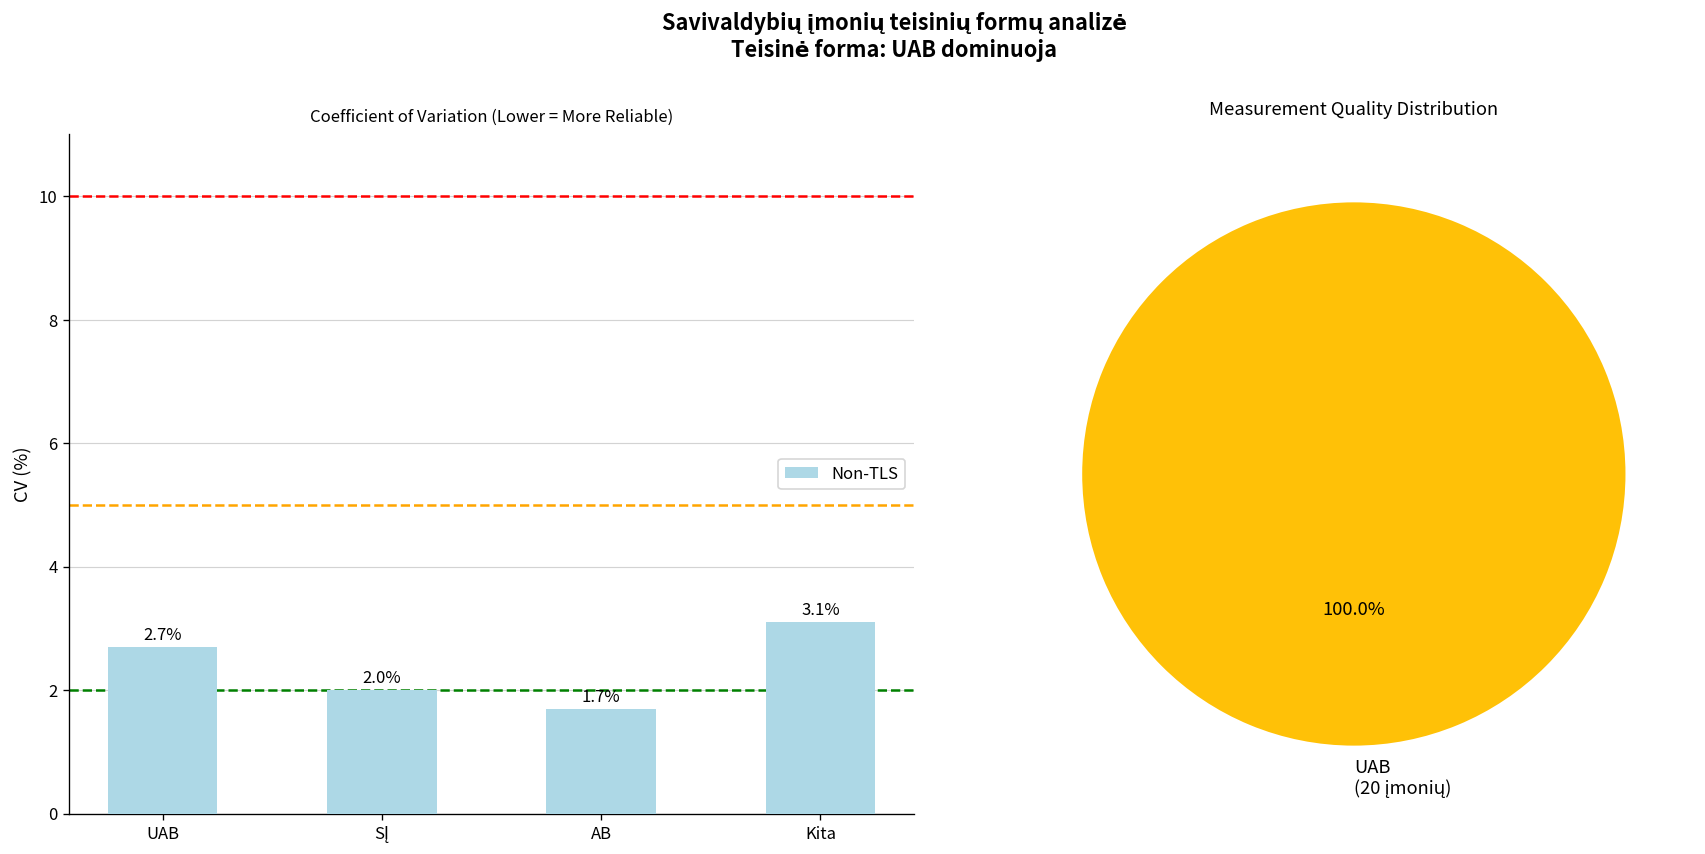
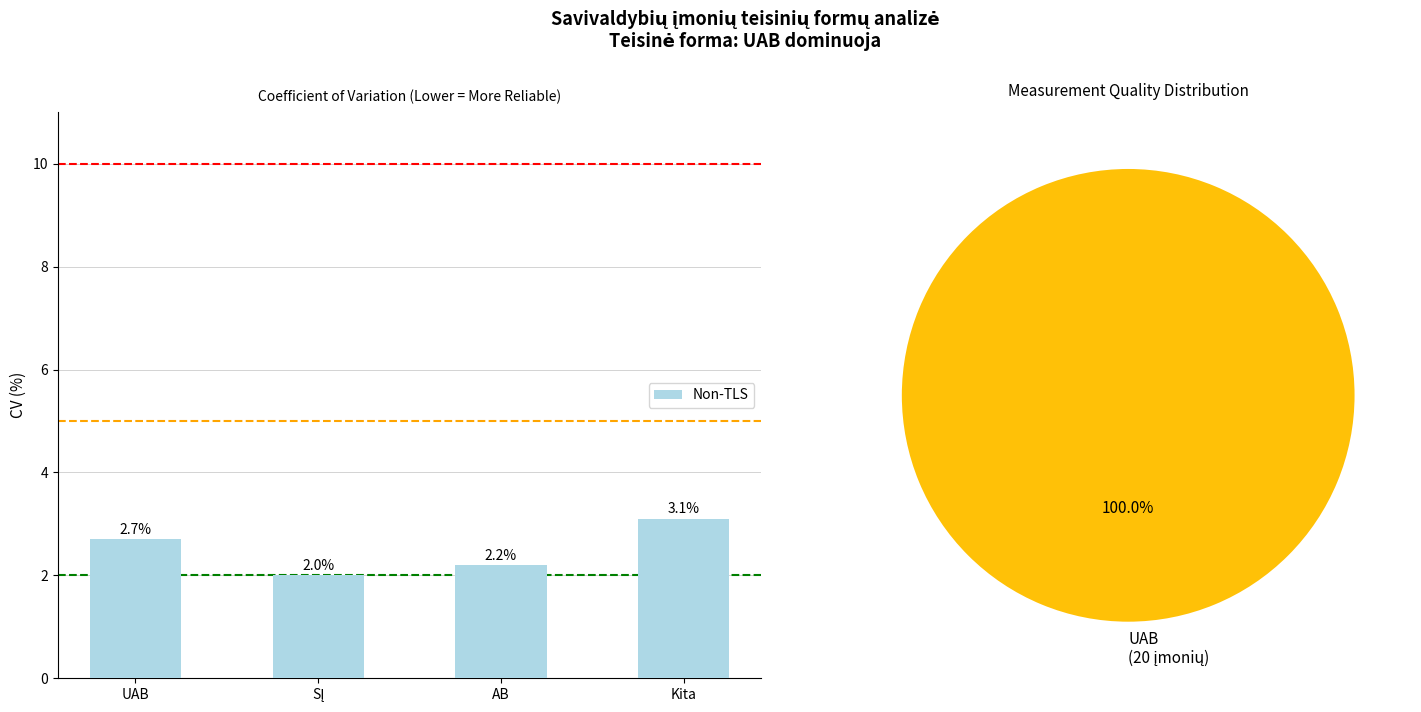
Coefficient of Variation (Lower = More Reliable), AB: 1.7% -> 2.2%
